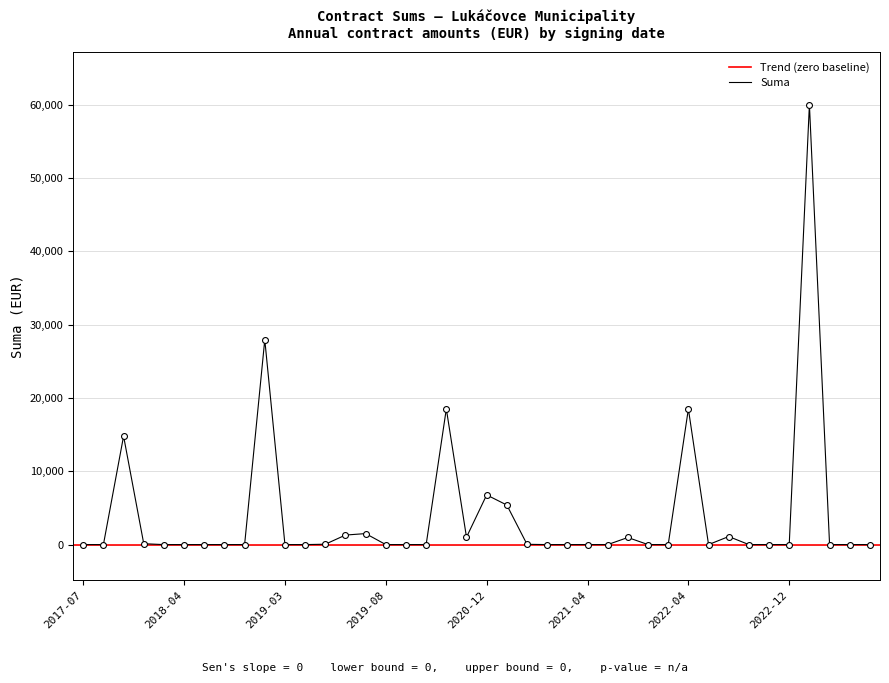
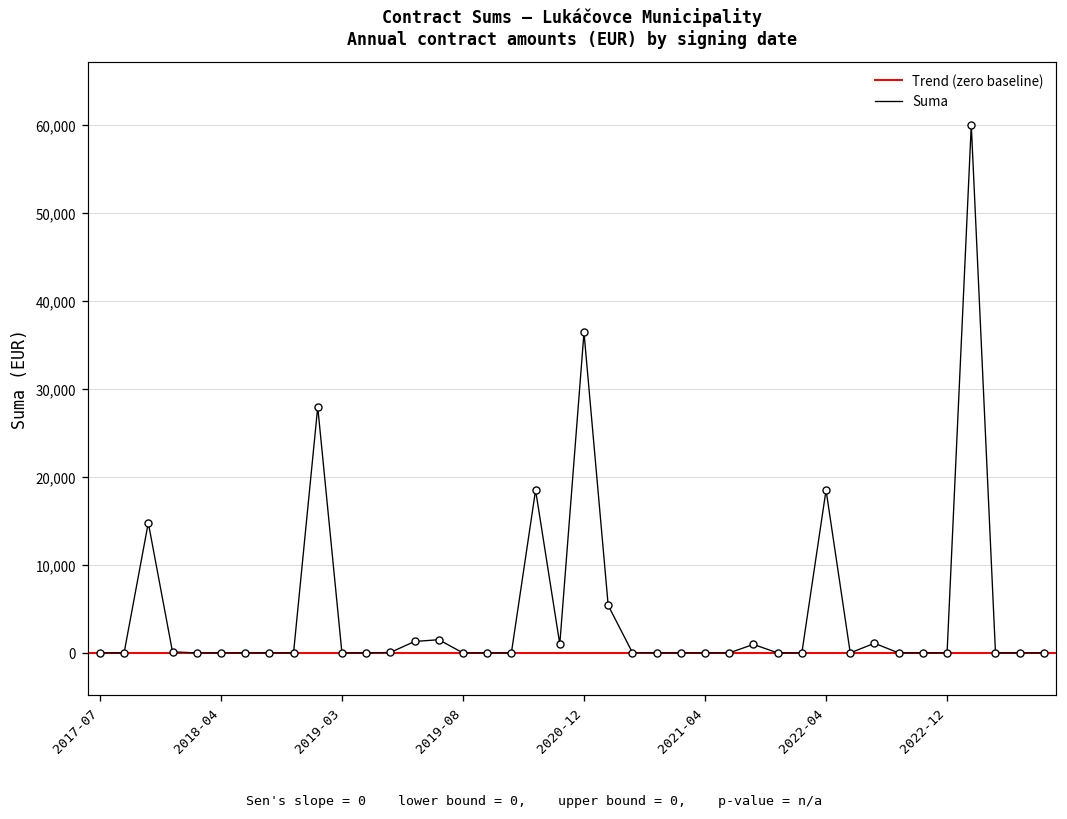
2020-12: 7,000 -> 36,000
